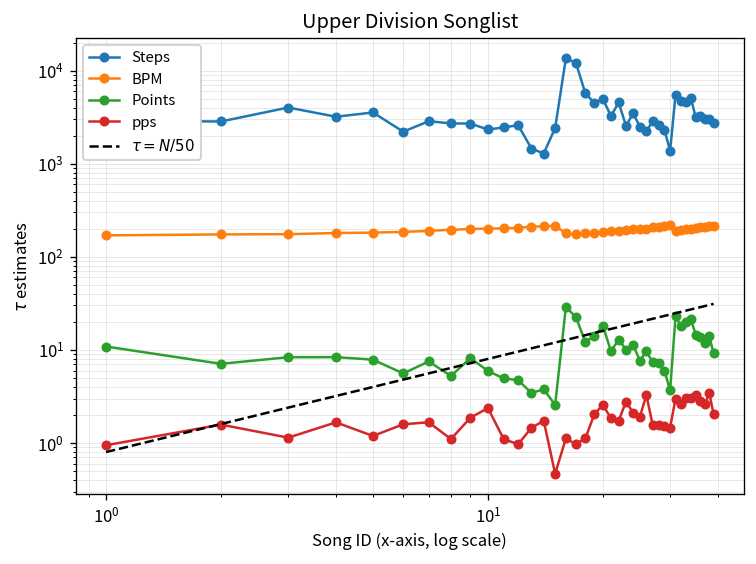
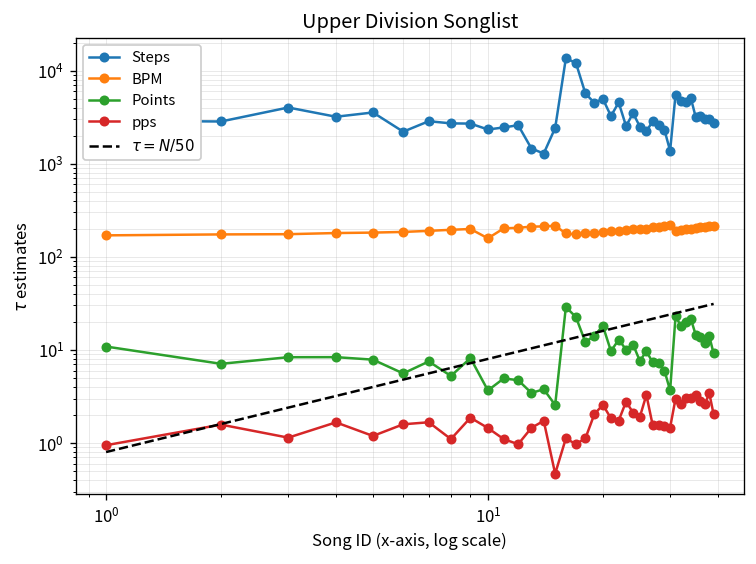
BPM, 10^1: 200 -> 160
Points, 10^1: 6 -> 4
pps, 10^1: 2.4 -> 1.4
